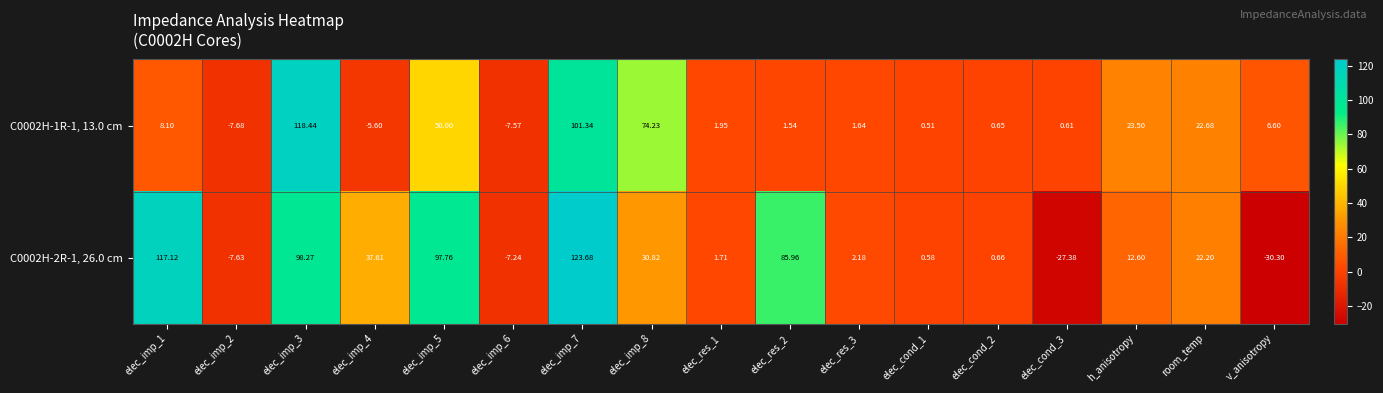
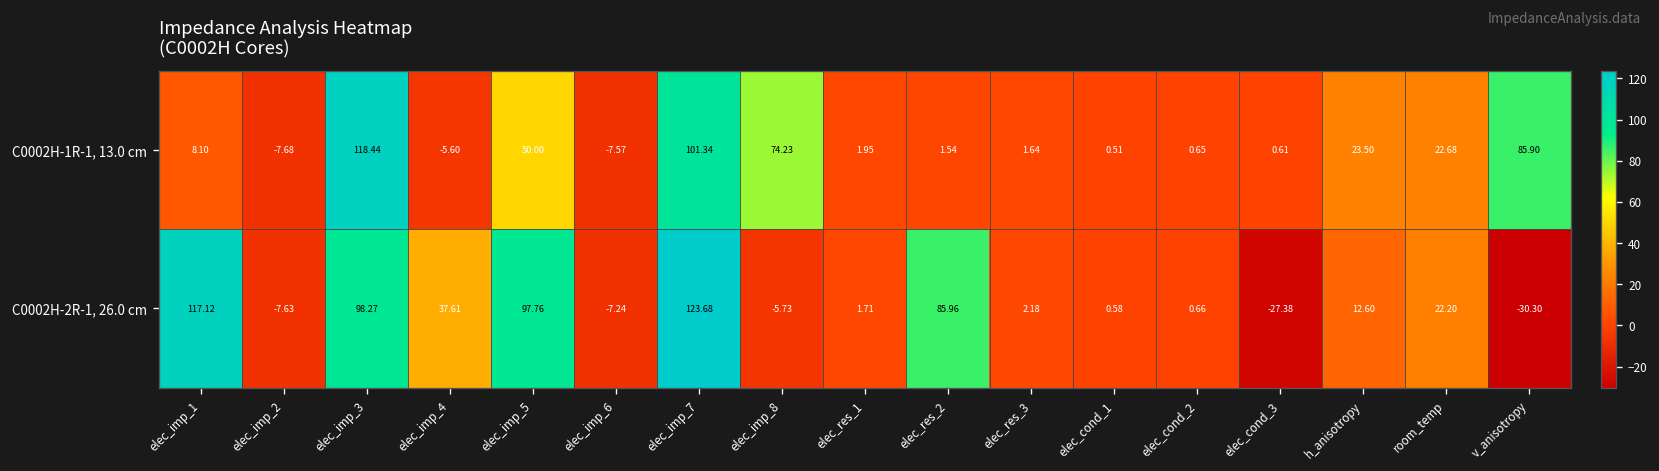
C0002H-1R-1, 13.0 cm, v_anisotropy: 6.60 -> 85.90
C0002H-2R-1, 26.0 cm, elec_imp_8: 30.82 -> -5.73
